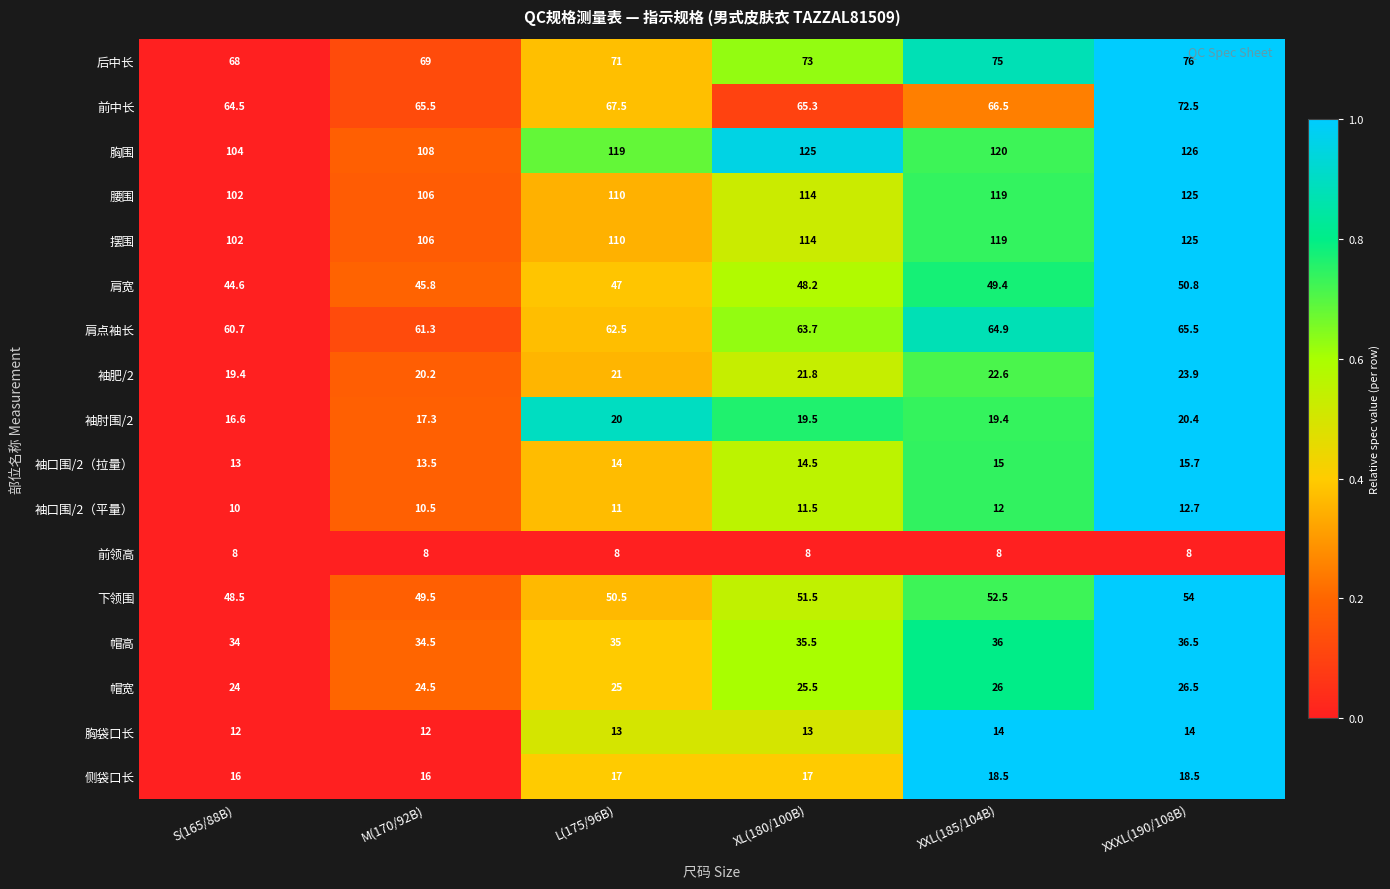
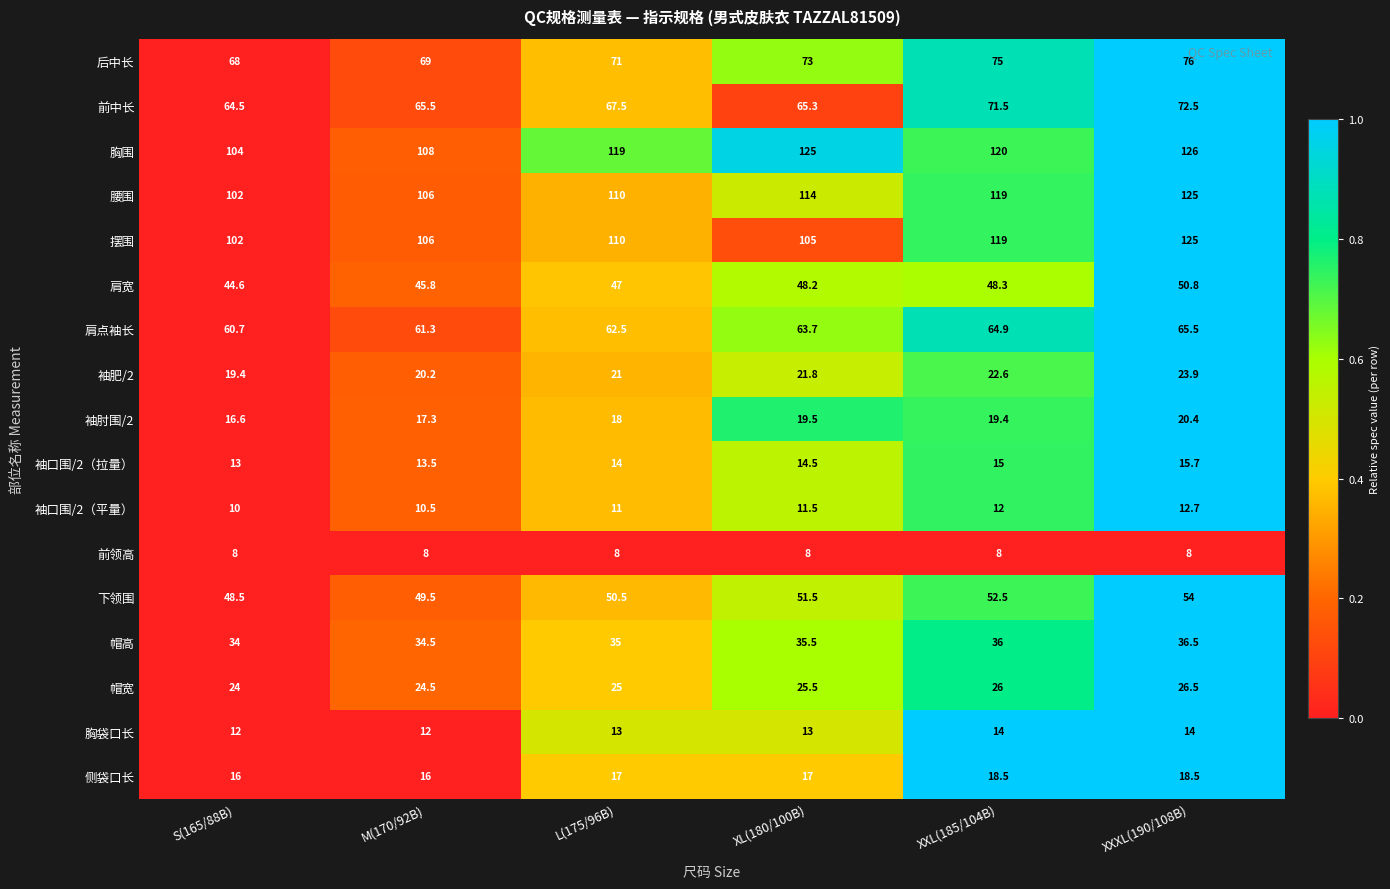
前中长, XXL(185/104B): 66.5 -> 71.5
摆围, XL(180/100B): 114 -> 105
肩宽, XXL(185/104B): 49.4 -> 48.3
袖肘围/2, L(175/96B): 20 -> 18
